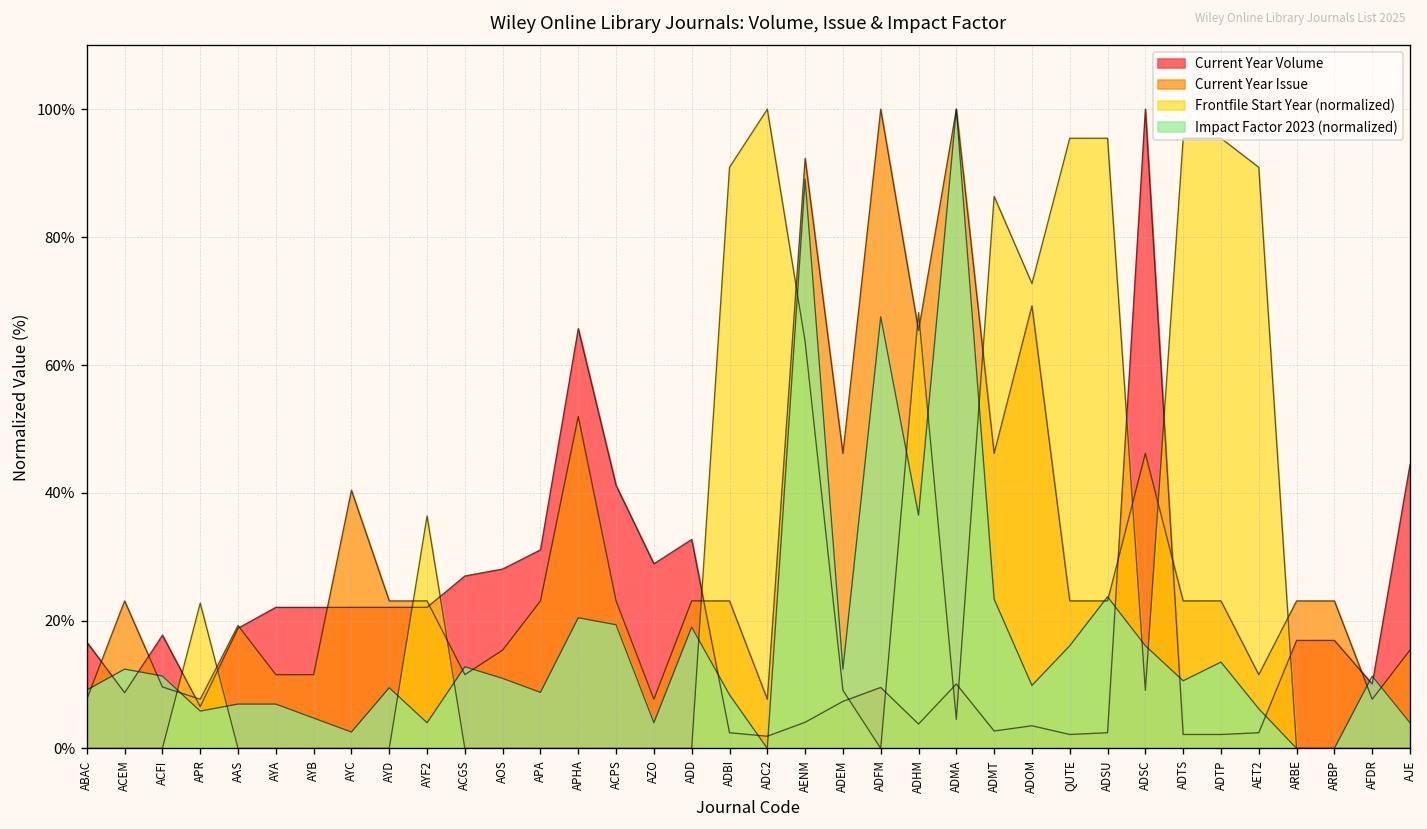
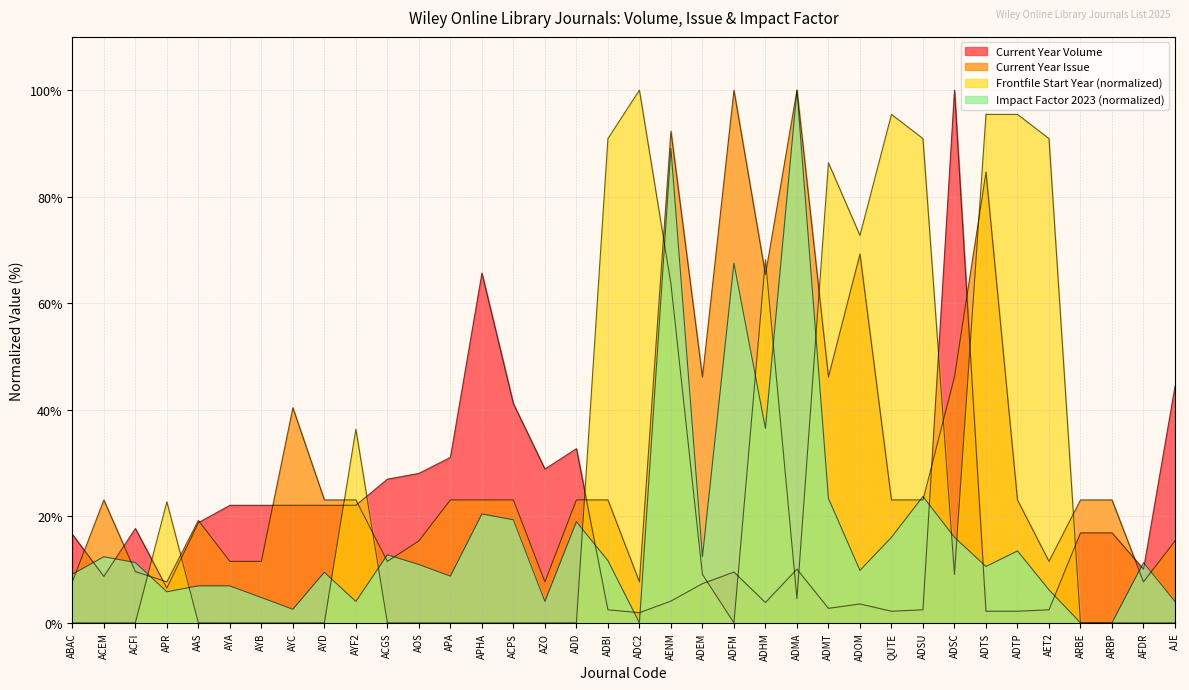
Current Year Issue, APHA: 52% -> 23%
Impact Factor 2023 (normalized), ADBI: 8% -> 12%
Frontfile Start Year (normalized), ADSU: 95% -> 91%
Current Year Issue, ADTS: 23% -> 85%
